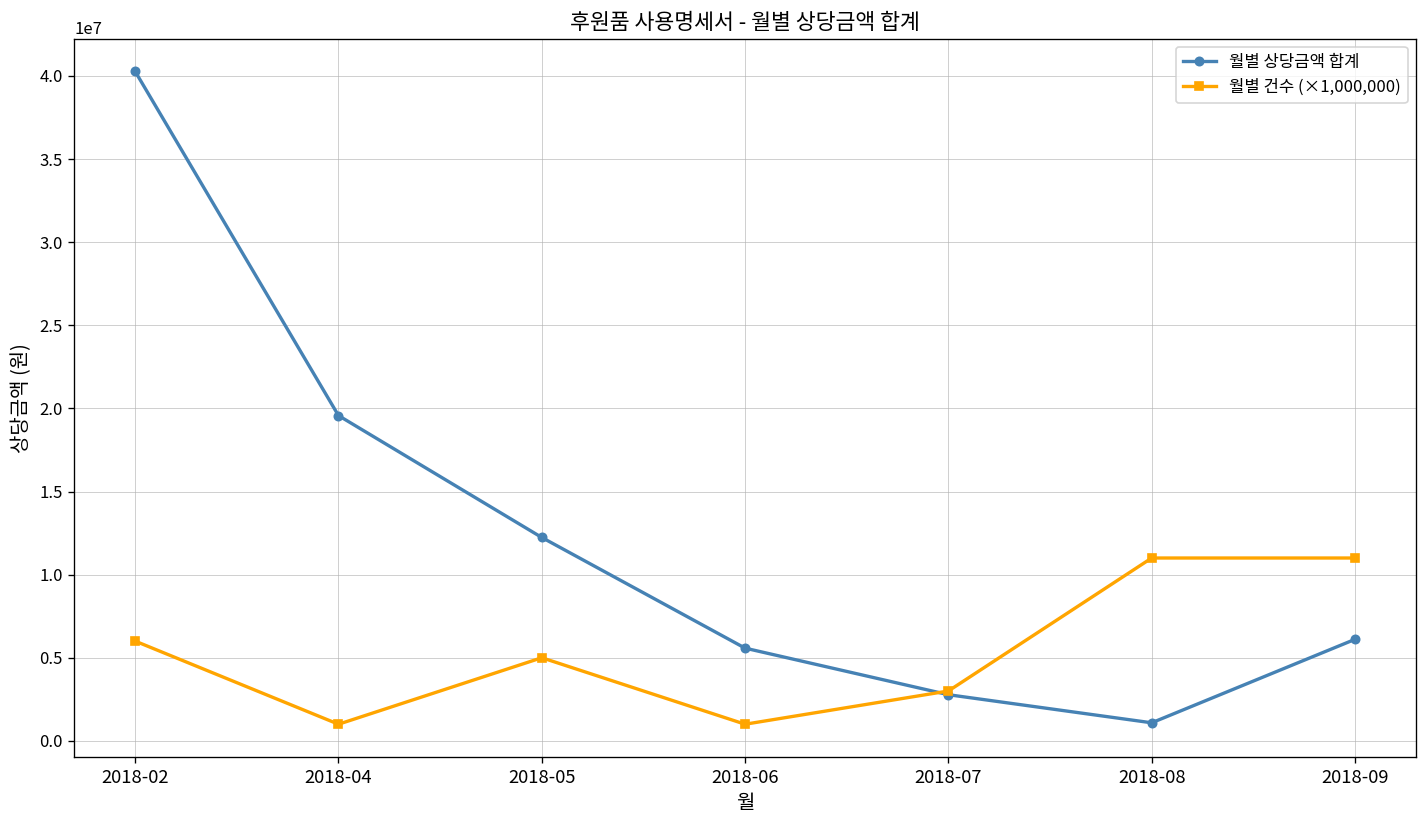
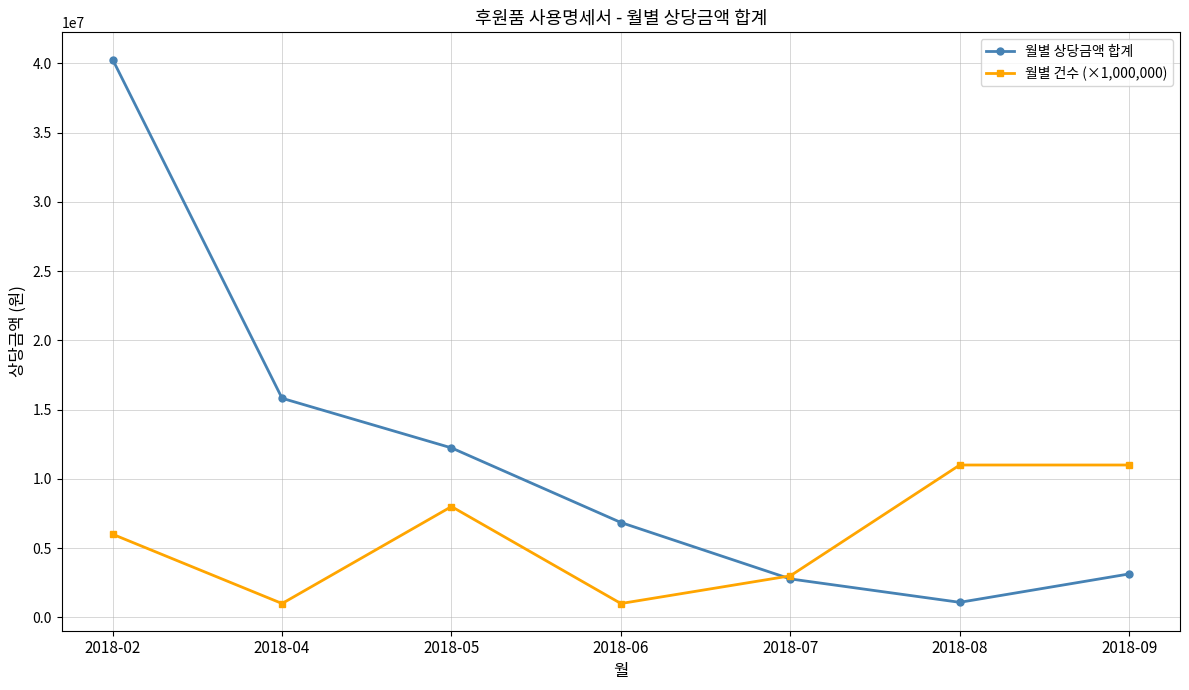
월별 상당금액 합계, 2018-04: 19600000 -> 15800000
월별 건수 (×1,000,000), 2018-05: 5000000 -> 8000000
월별 상당금액 합계, 2018-06: 5600000 -> 6800000
월별 상당금액 합계, 2018-09: 6100000 -> 3100000
